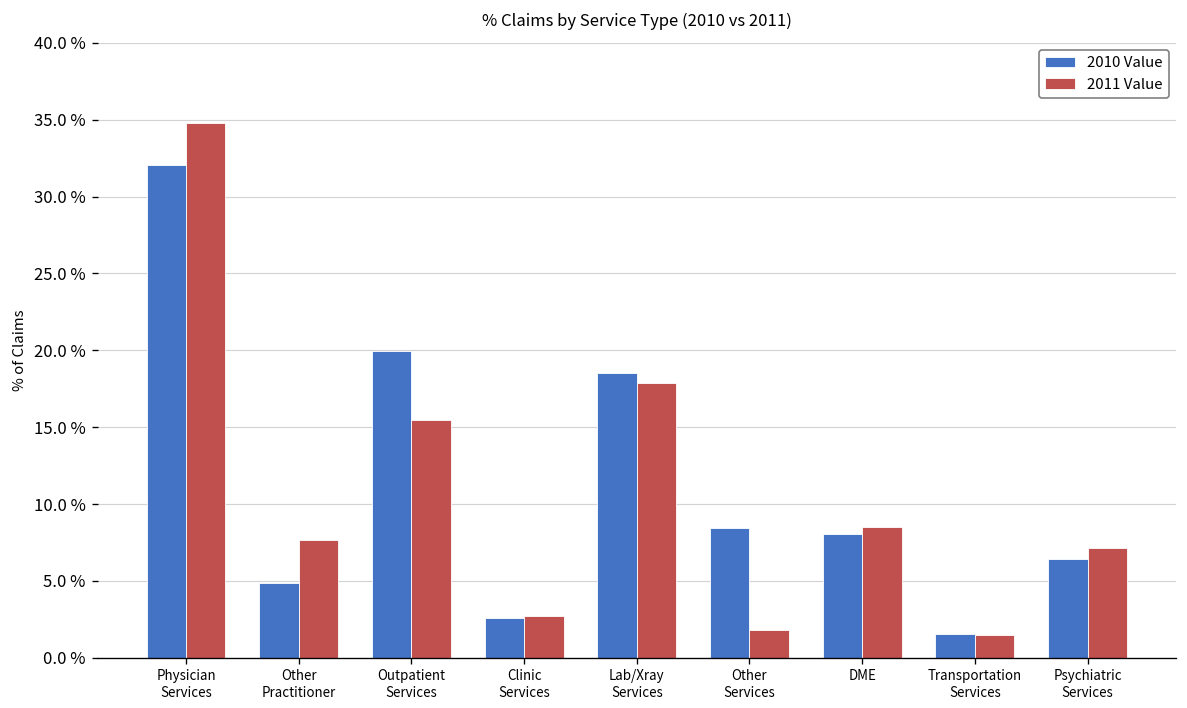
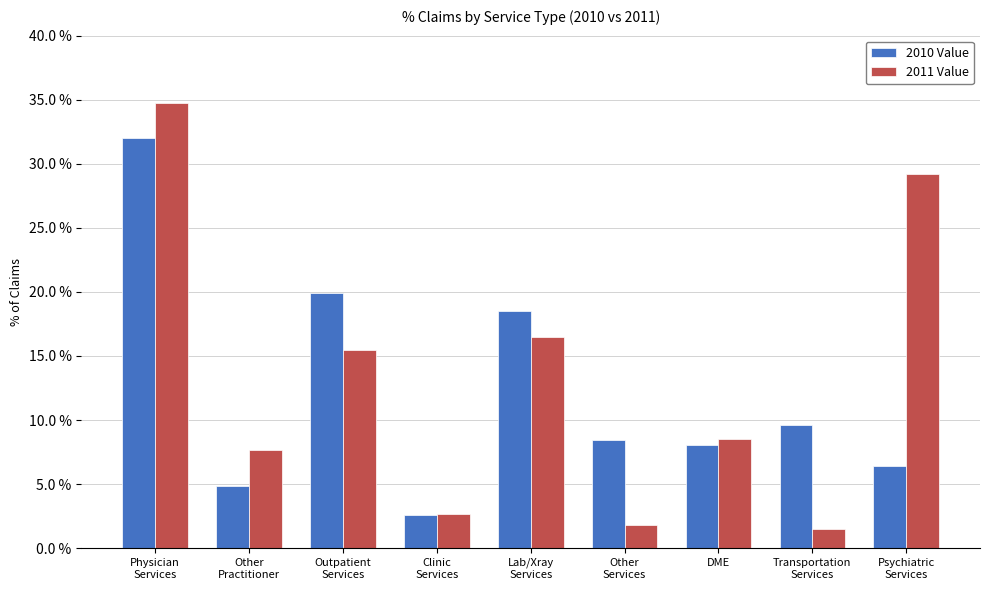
2011 Value, Lab/Xray Services: 17.9 % -> 16.5 %
2010 Value, Transportation Services: 1.5 % -> 9.6 %
2011 Value, Psychiatric Services: 7.1 % -> 29.2 %
